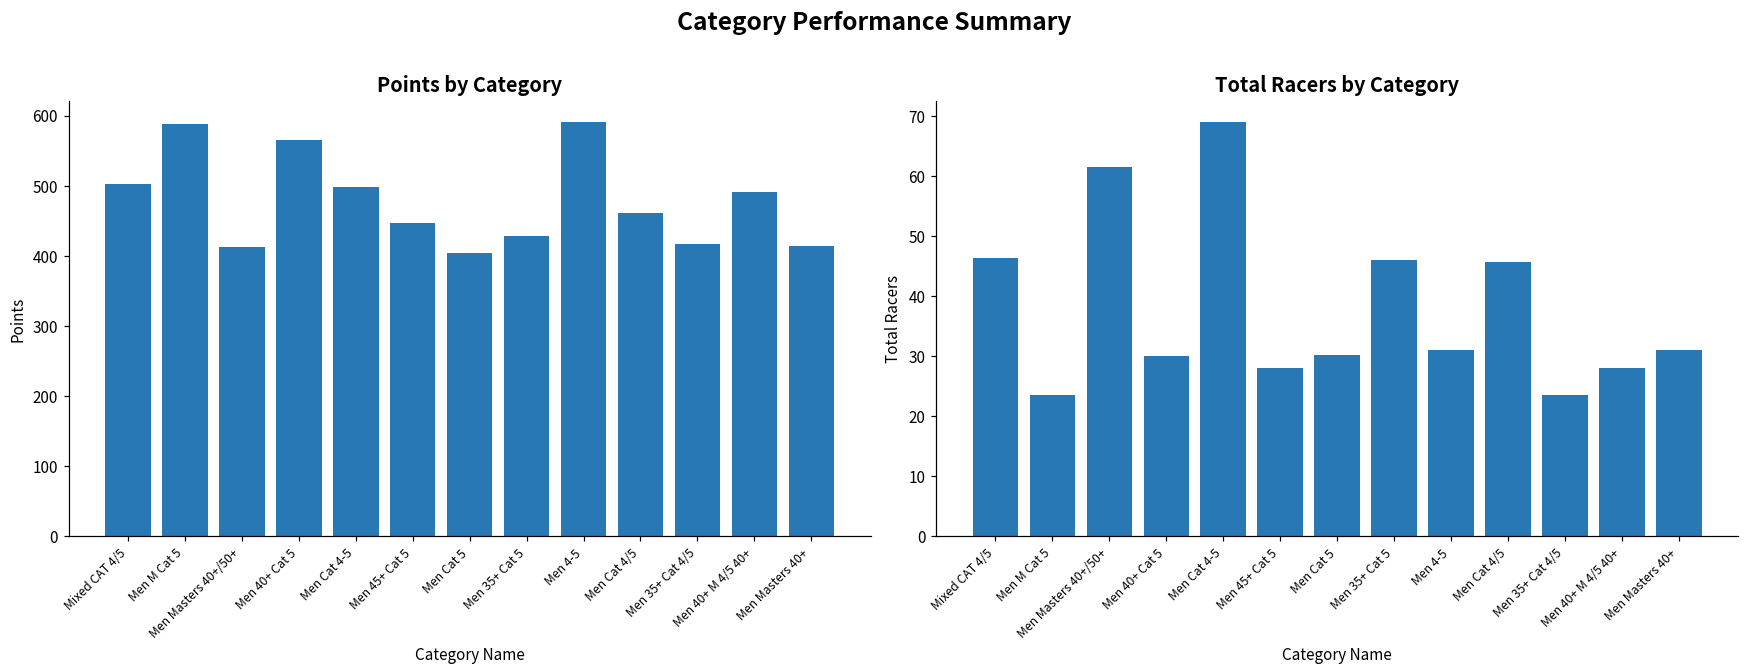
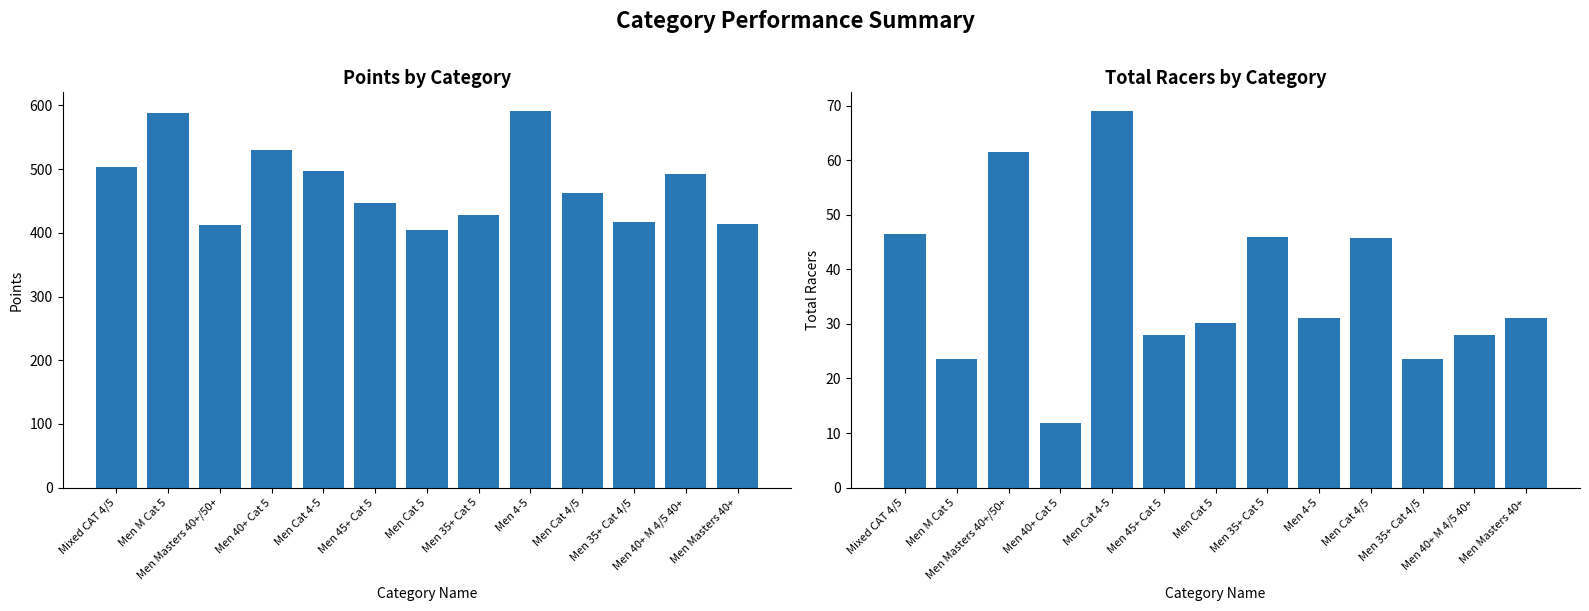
Points by Category, Men 40+ Cat 5: 570 -> 530
Total Racers by Category, Men 40+ Cat 5: 30 -> 12
